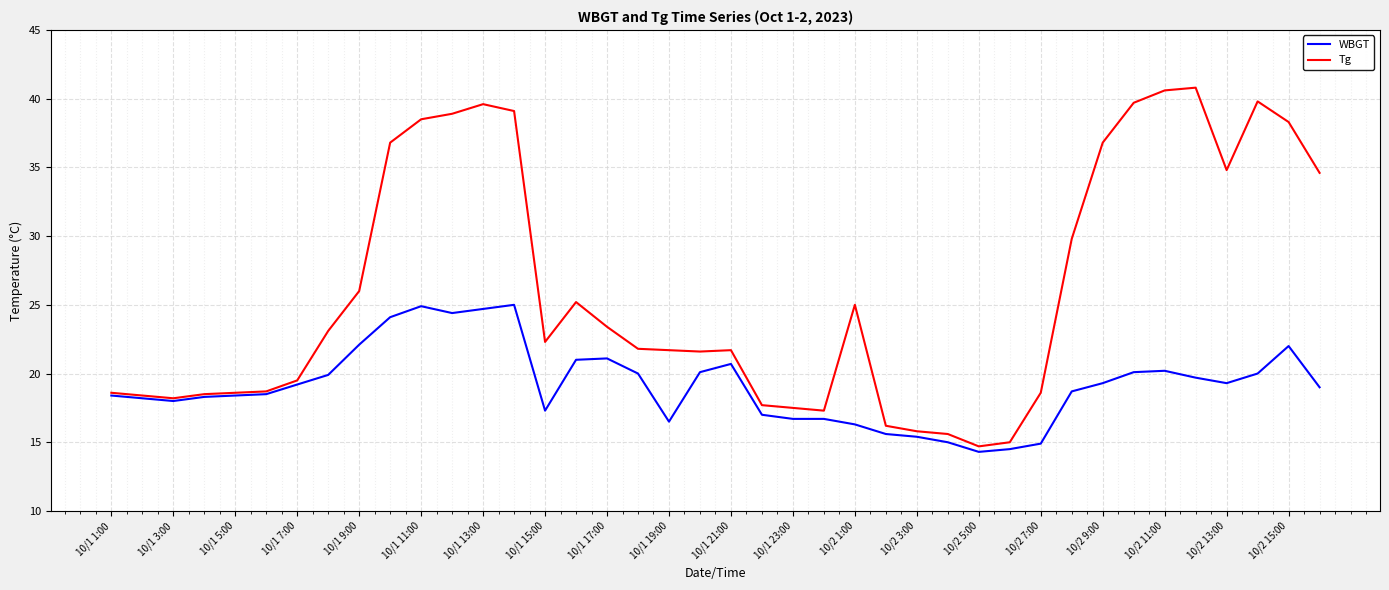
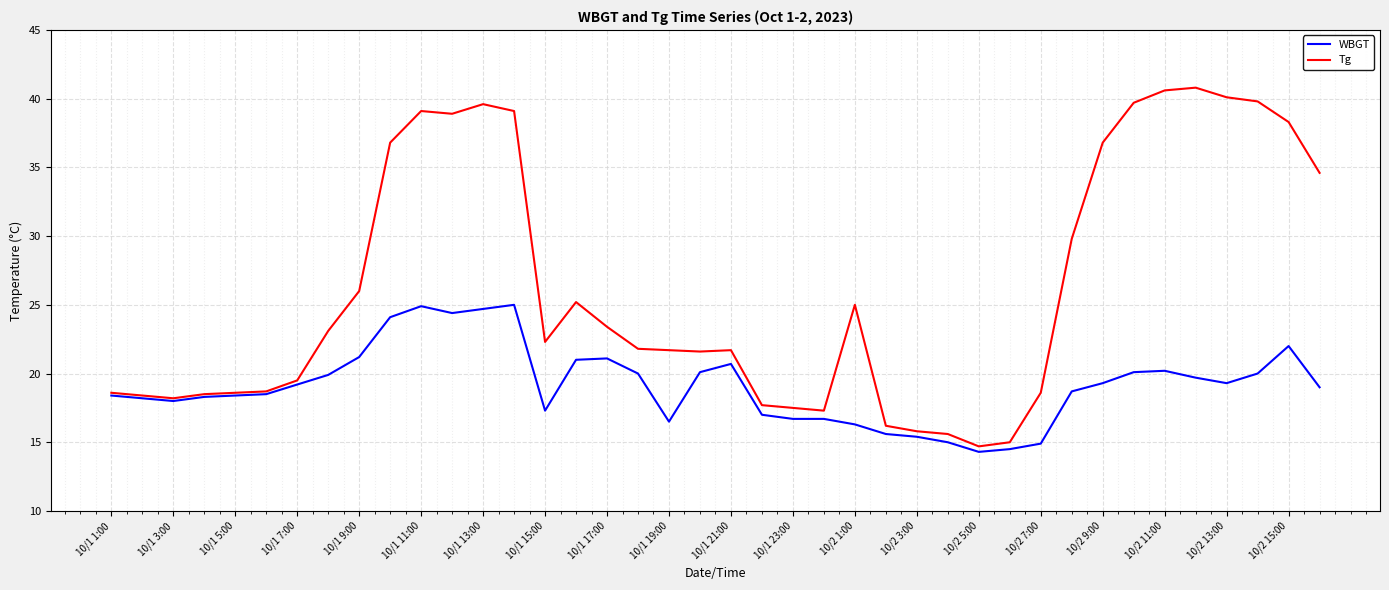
WBGT, 10/1 9:00: 22.1 -> 21.2
Tg, 10/1 11:00: 38.5 -> 39.1
Tg, 10/2 13:00: 34.8 -> 40.1
